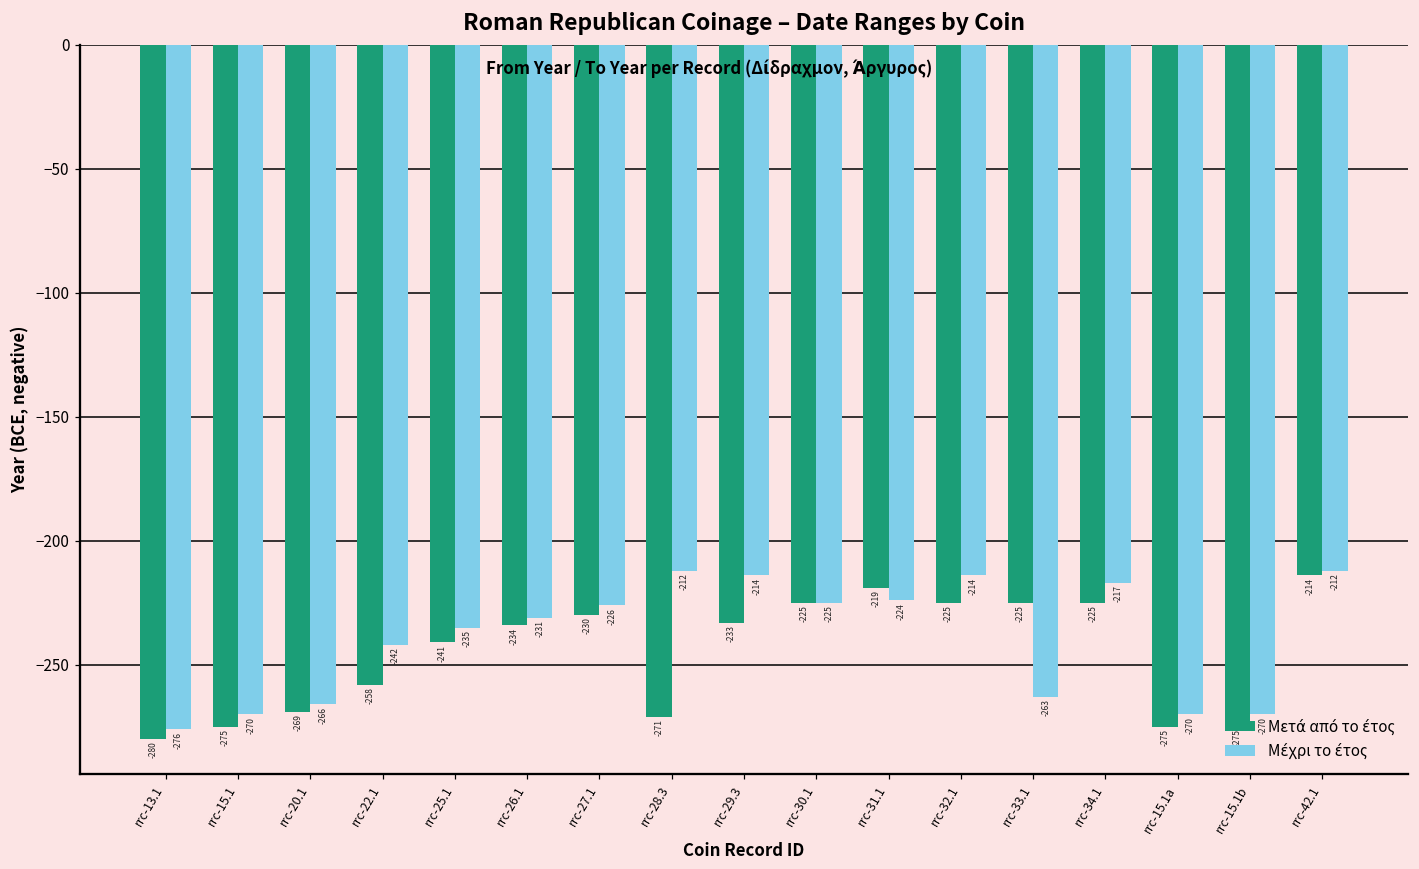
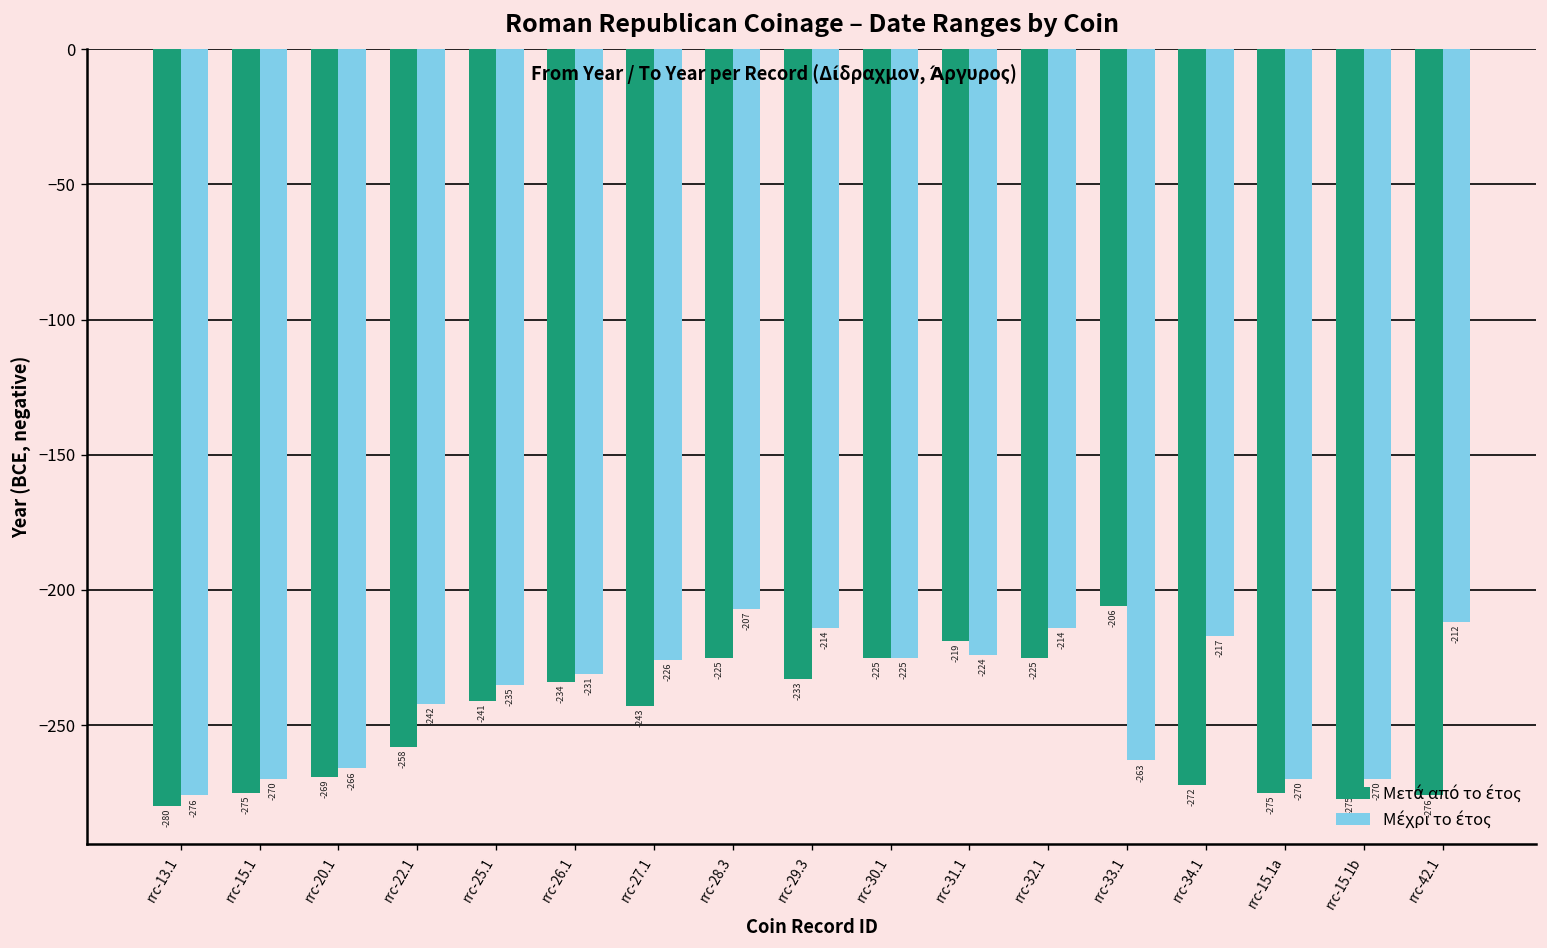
Μετά από το έτος, rrc-27.1: -230 -> -243
Μετά από το έτος, rrc-28.3: -271 -> -225
Μέχρι το έτος, rrc-28.3: -212 -> -207
Μετά από το έτος, rrc-33.1: -225 -> -206
Μετά από το έτος, rrc-34.1: -225 -> -272
Μετά από το έτος, rrc-42.1: -214 -> -276
